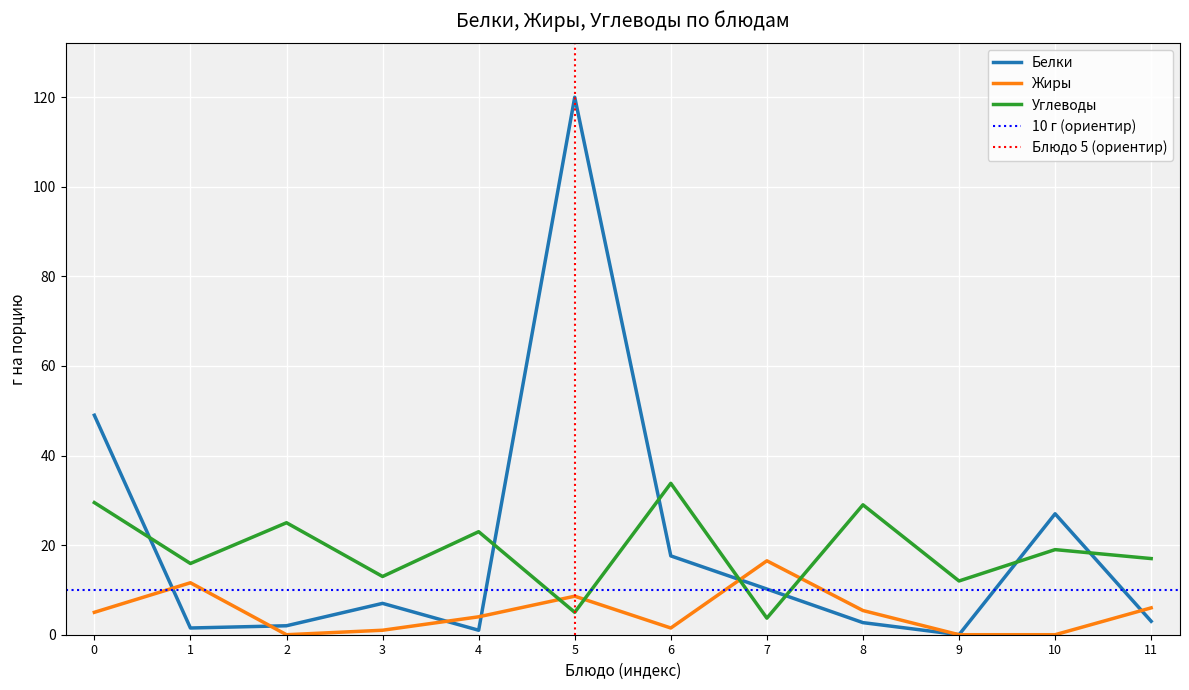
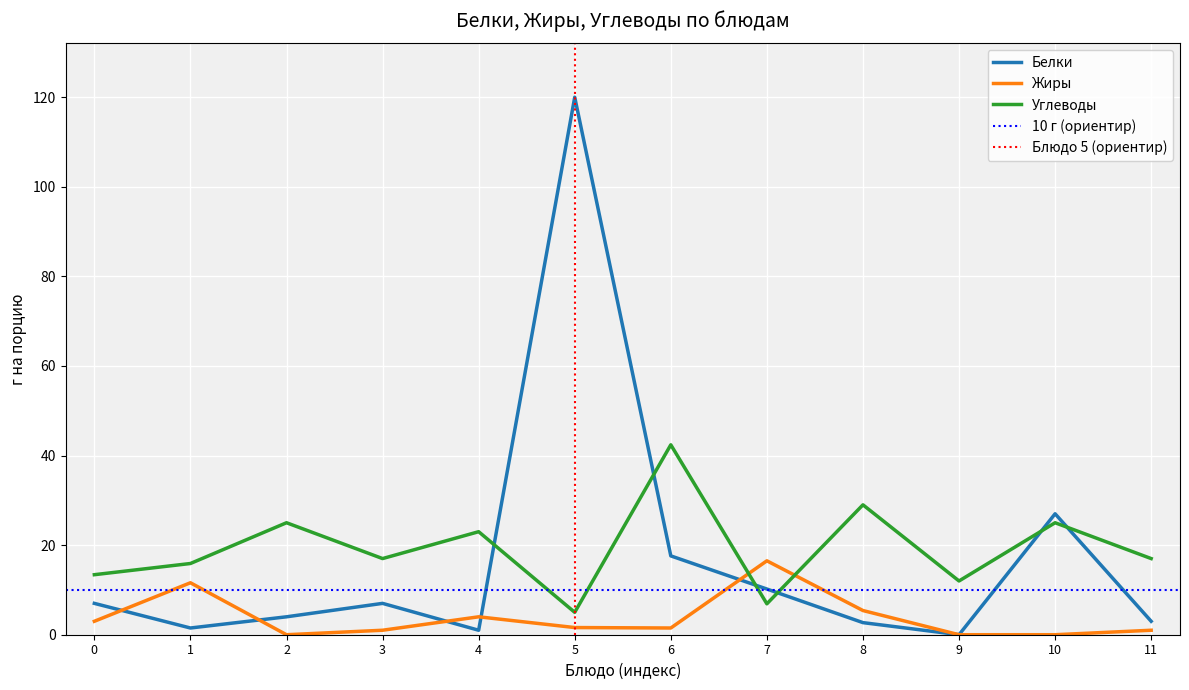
Белки, 0: 49 -> 7
Жиры, 0: 5 -> 3
Углеводы, 0: 30 -> 13
Белки, 2: 2 -> 4
Углеводы, 3: 13 -> 17
Жиры, 5: 9 -> 2
Углеводы, 6: 34 -> 42
Углеводы, 7: 4 -> 7
Углеводы, 10: 19 -> 25
Жиры, 11: 6 -> 1
